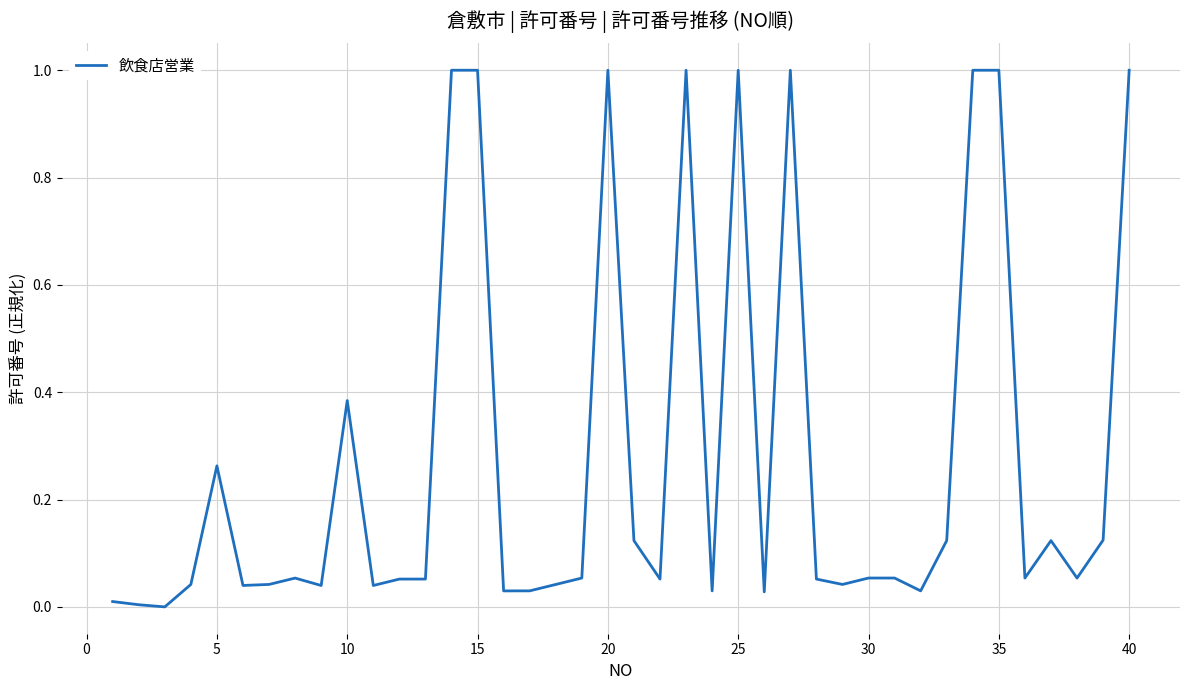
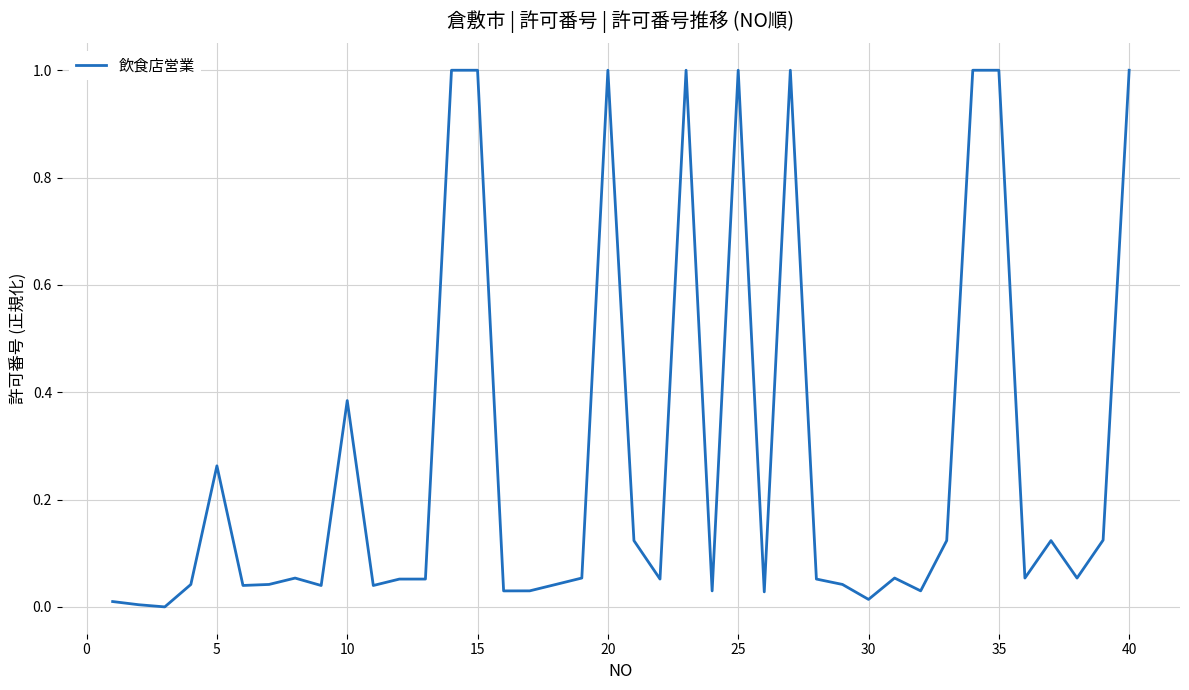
30: 0.05 -> 0.01
